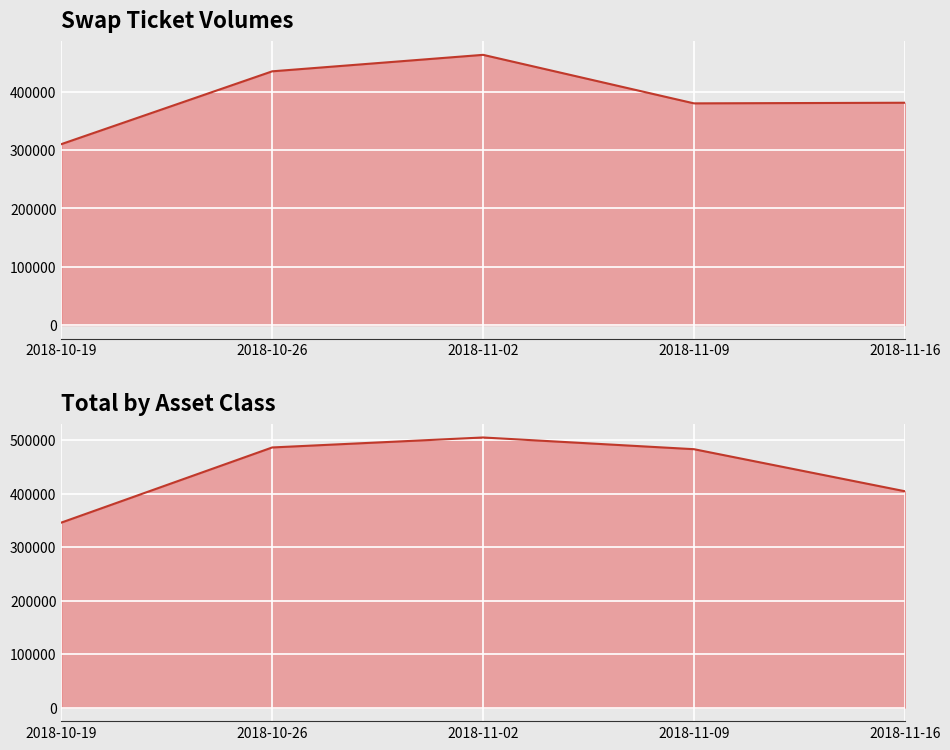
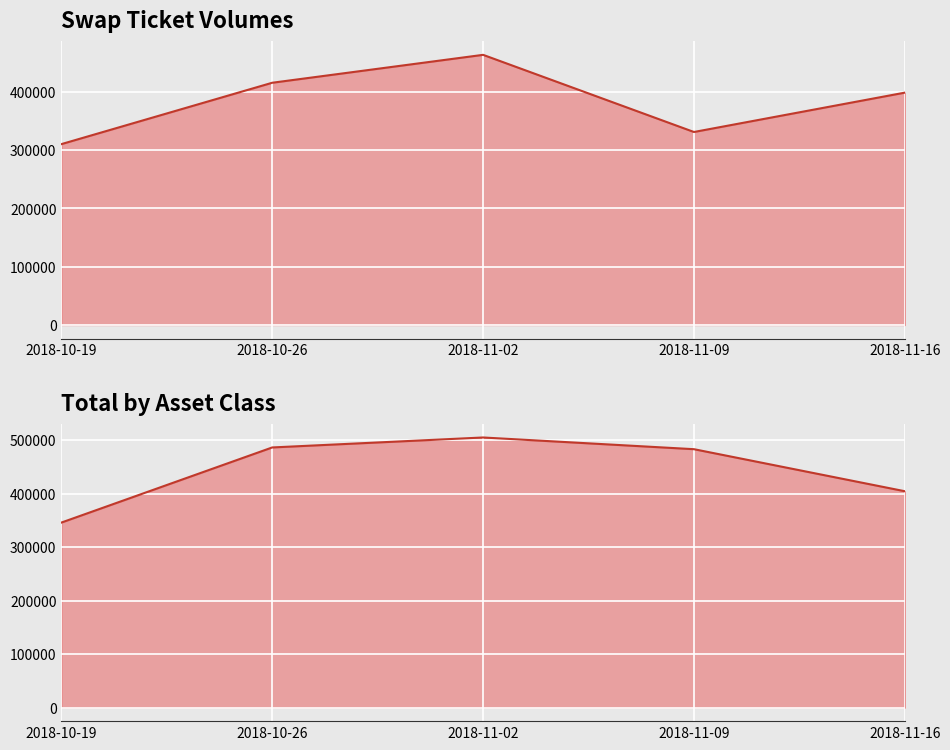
Swap Ticket Volumes, 2018-10-26: 440000 -> 420000
Swap Ticket Volumes, 2018-11-09: 380000 -> 330000
Swap Ticket Volumes, 2018-11-16: 380000 -> 400000
